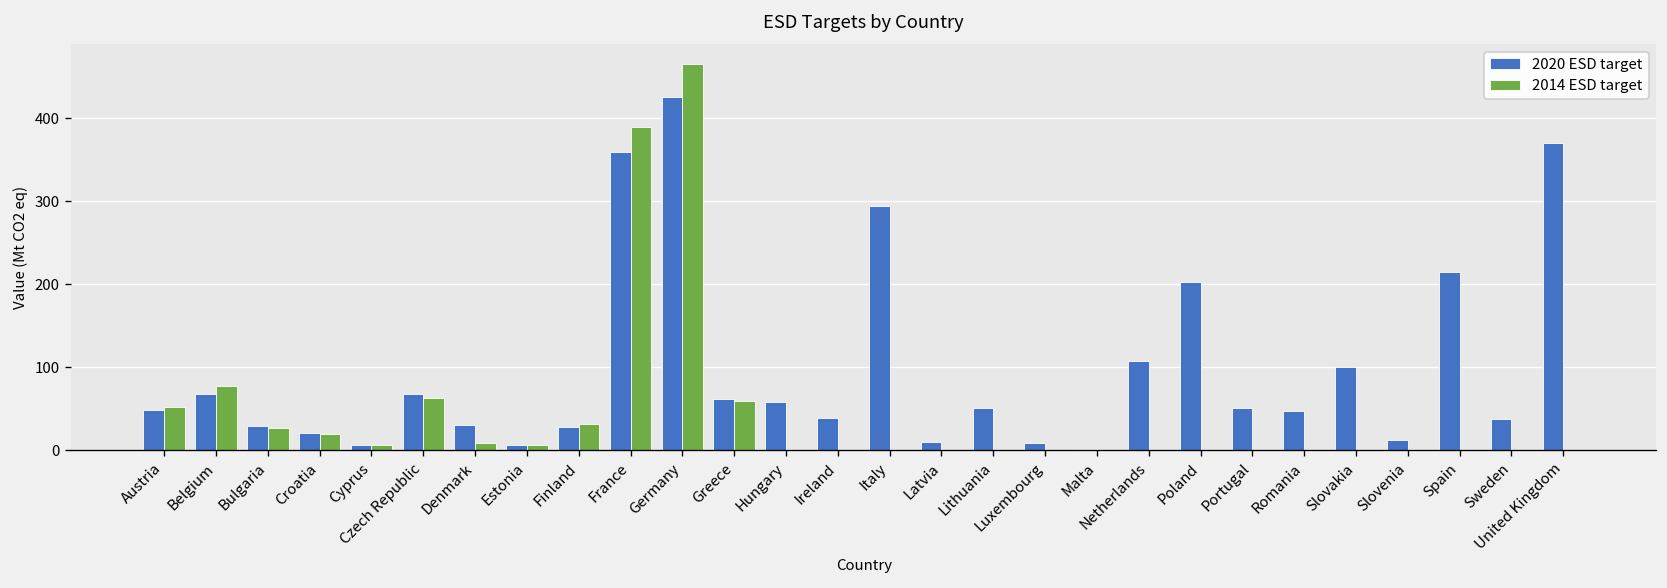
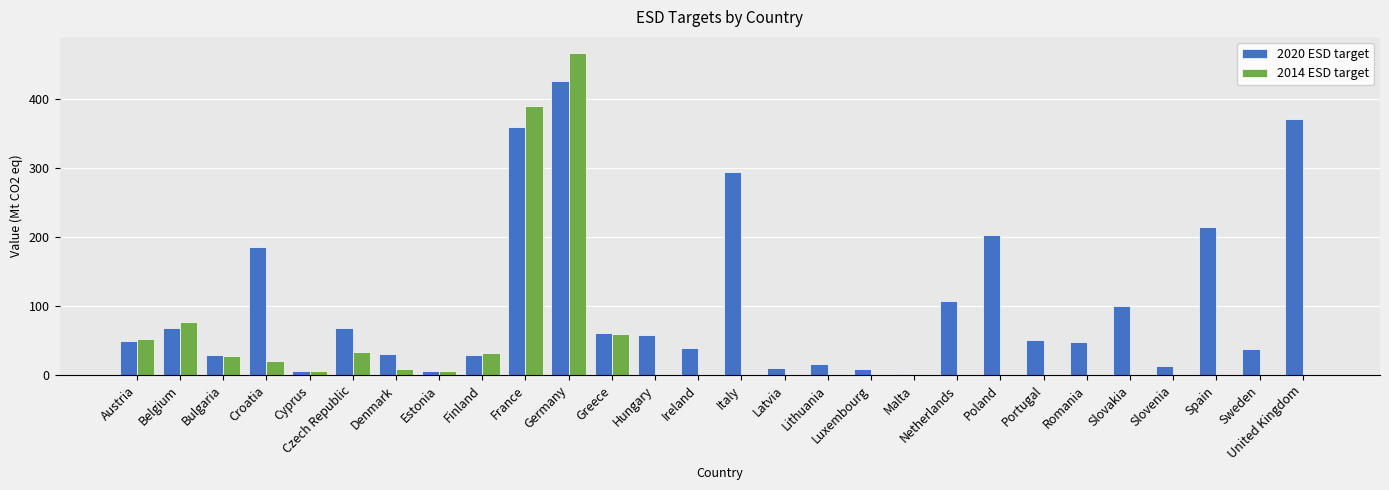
2020 ESD target, Croatia: 20 -> 190
2014 ESD target, Czech Republic: 60 -> 30
2020 ESD target, Lithuania: 50 -> 20
